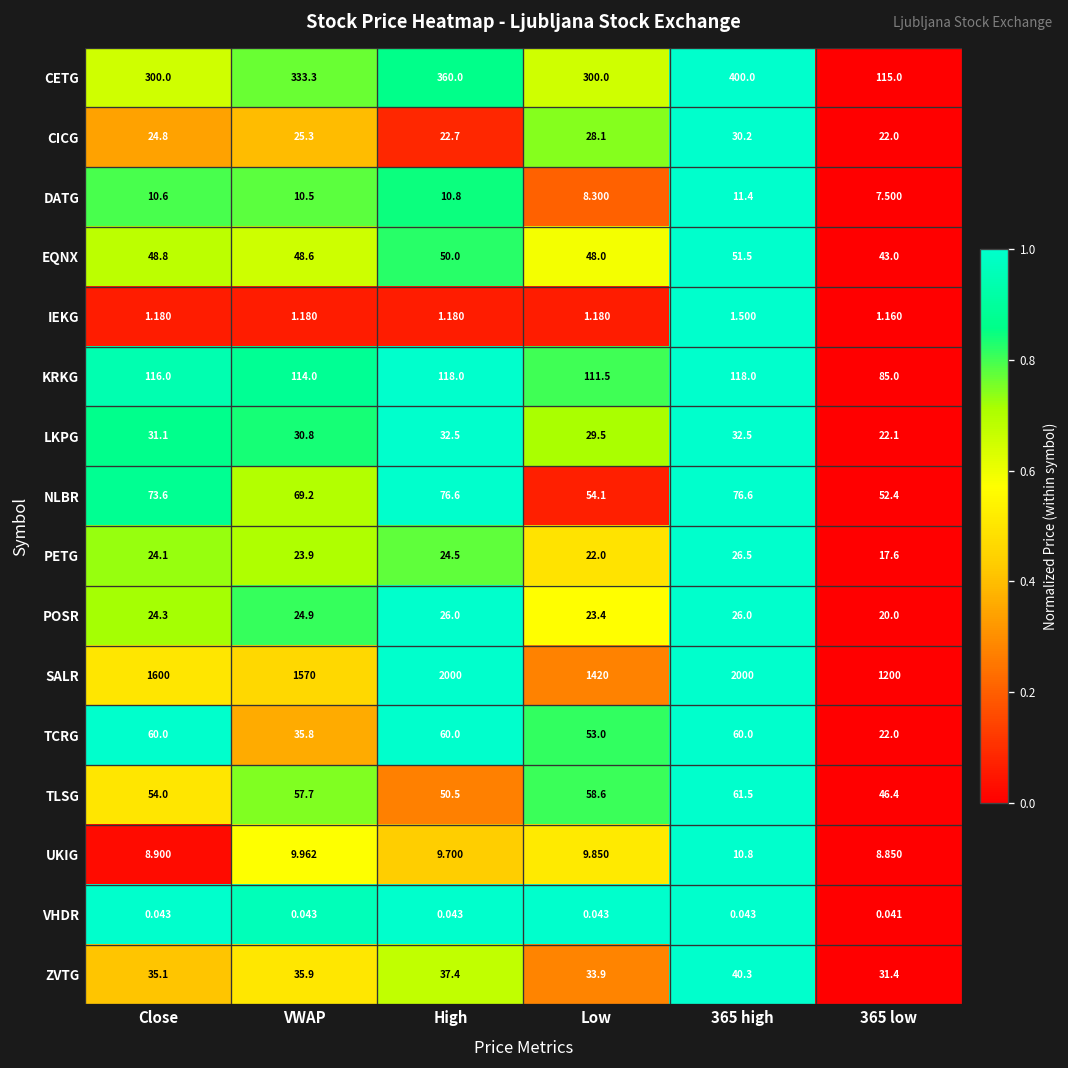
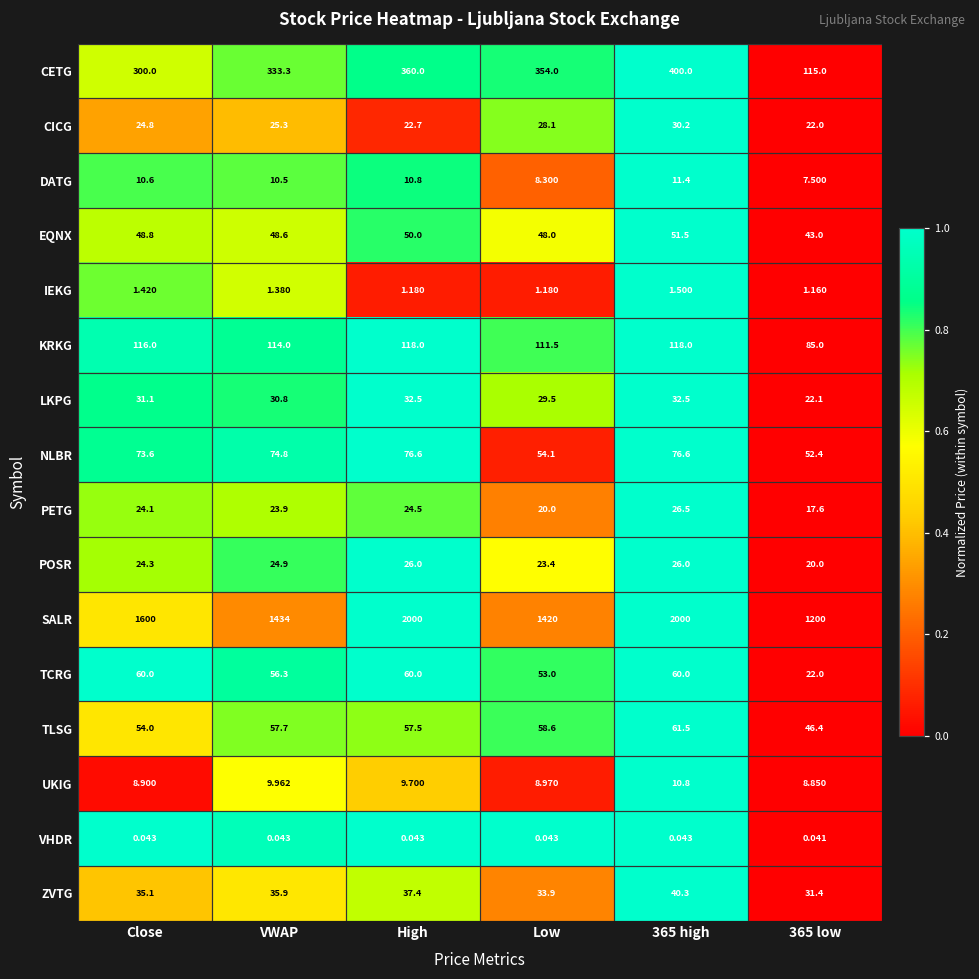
CETG, Low: 300.0 -> 354.0
IEKG, Close: 1.180 -> 1.420
IEKG, VWAP: 1.180 -> 1.380
NLBR, VWAP: 69.2 -> 74.8
PETG, Low: 22.0 -> 20.0
SALR, VWAP: 1570 -> 1434
TCRG, VWAP: 35.8 -> 56.3
TLSG, High: 50.5 -> 57.5
UKIG, Low: 9.850 -> 8.970
